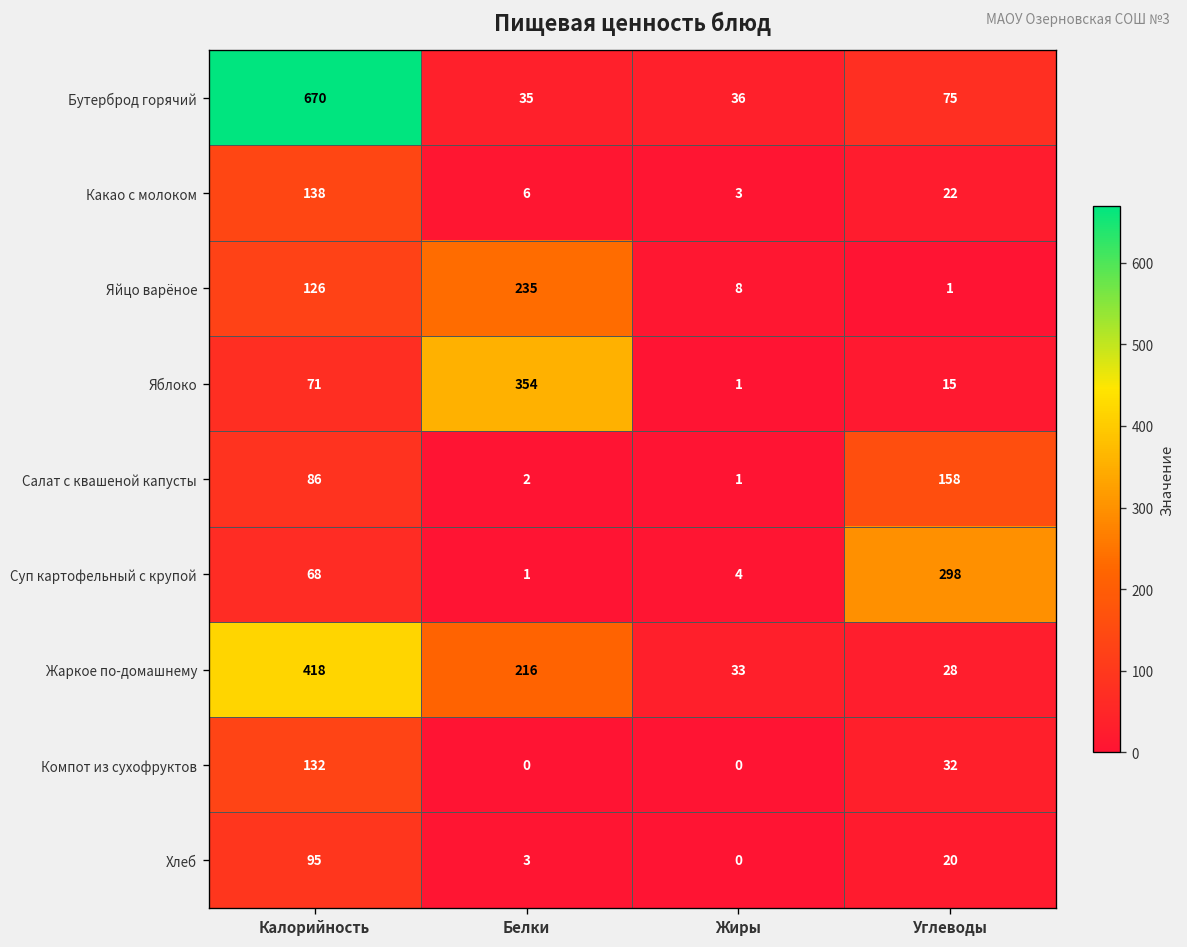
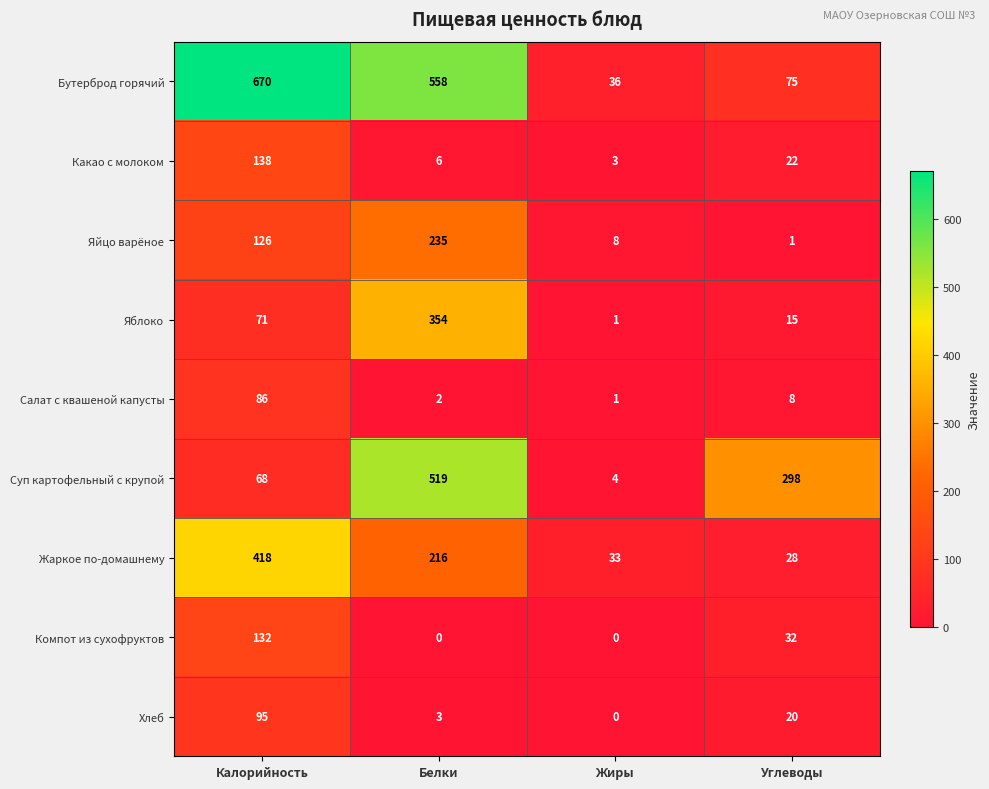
Бутерброд горячий, Белки: 35 -> 558
Салат с квашеной капусты, Углеводы: 158 -> 8
Суп картофельный с крупой, Белки: 1 -> 519
